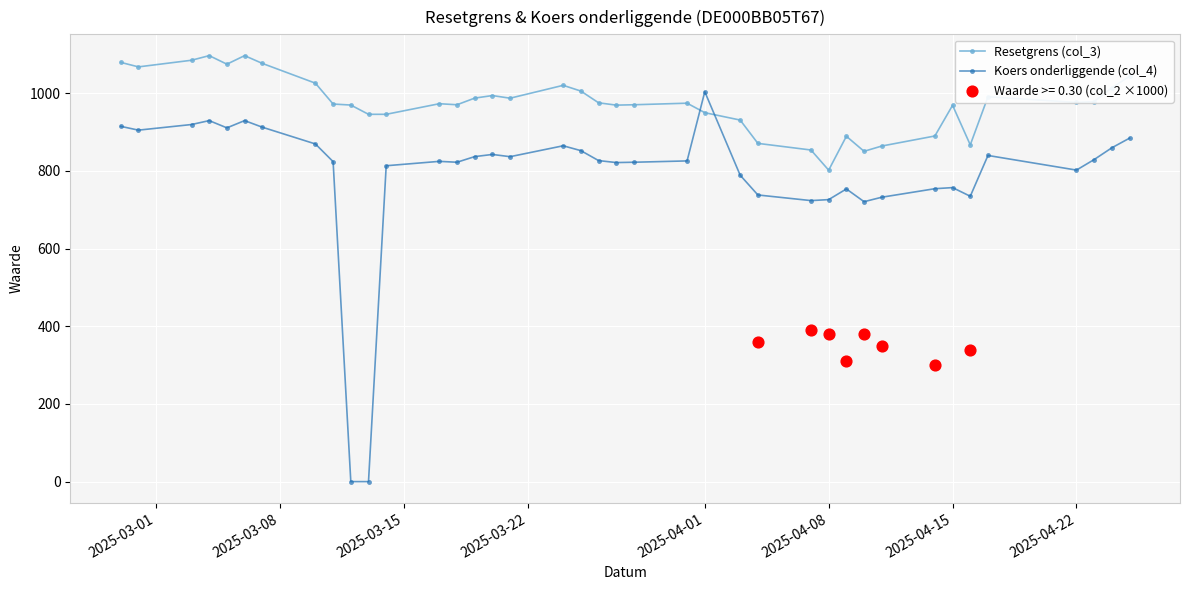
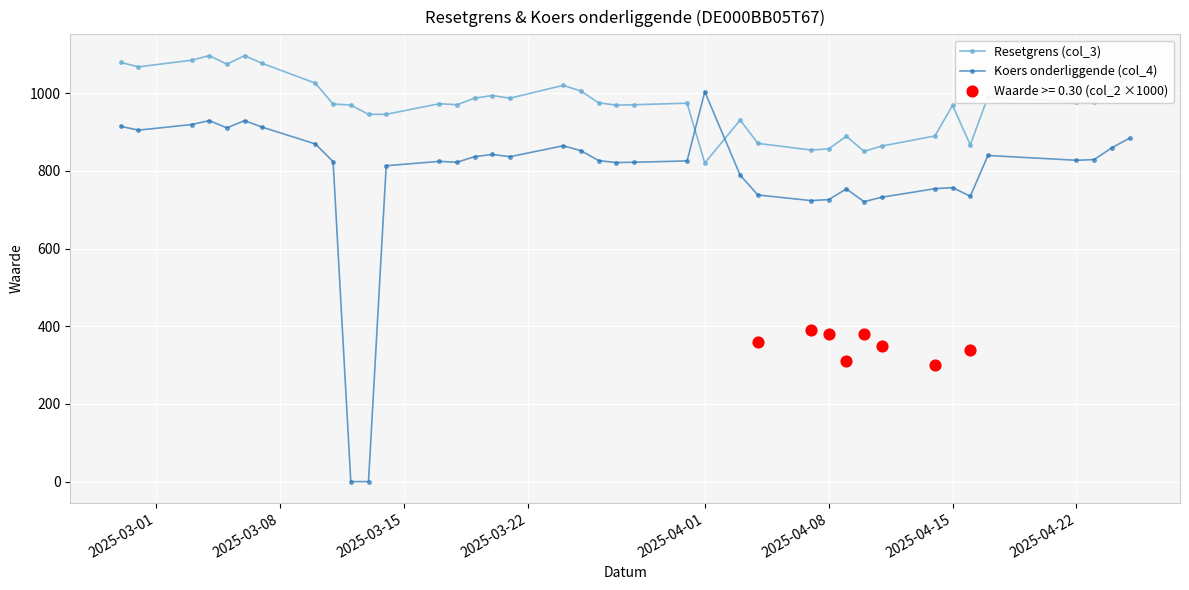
Resetgrens (col_3), 2025-04-01: 950 -> 820
Resetgrens (col_3), 2025-04-08: 800 -> 860
Koers onderliggende (col_4), 2025-04-22: 800 -> 830
